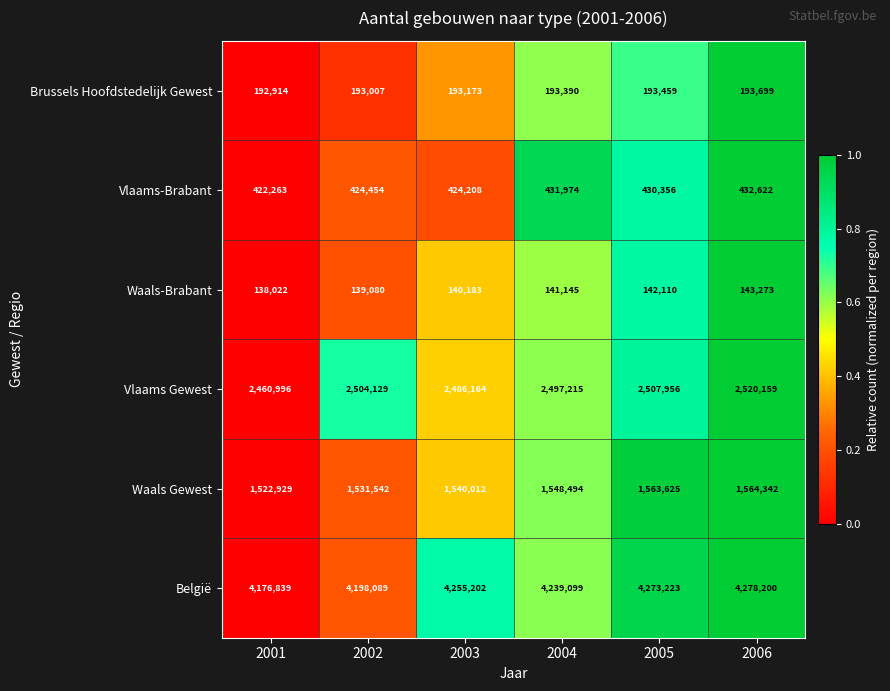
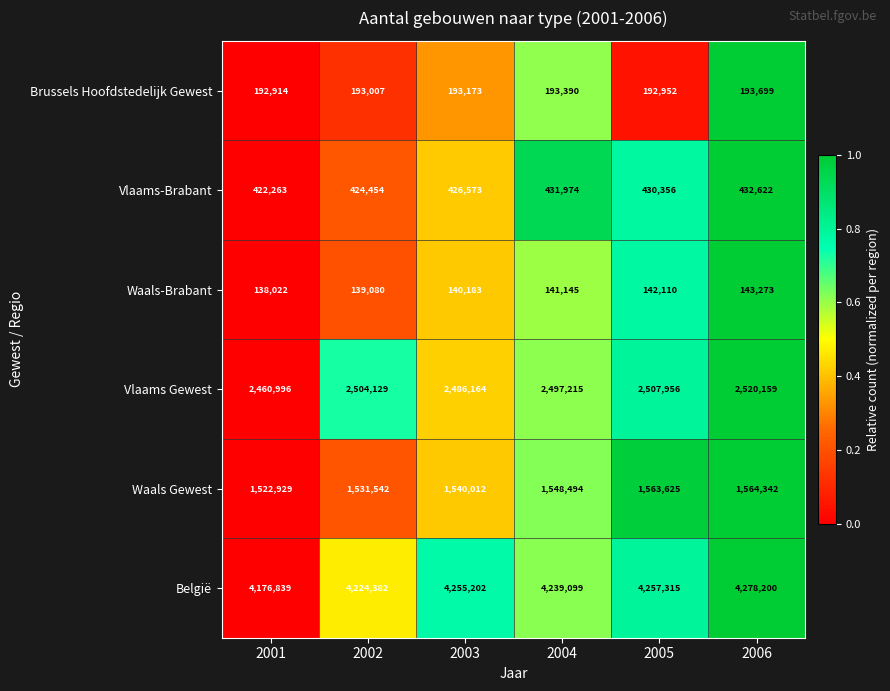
Brussels Hoofdstedelijk Gewest, 2005: 193,459 -> 192,952
Vlaams-Brabant, 2003: 424,208 -> 426,573
België, 2002: 4,198,089 -> 4,224,382
België, 2005: 4,273,223 -> 4,257,315
